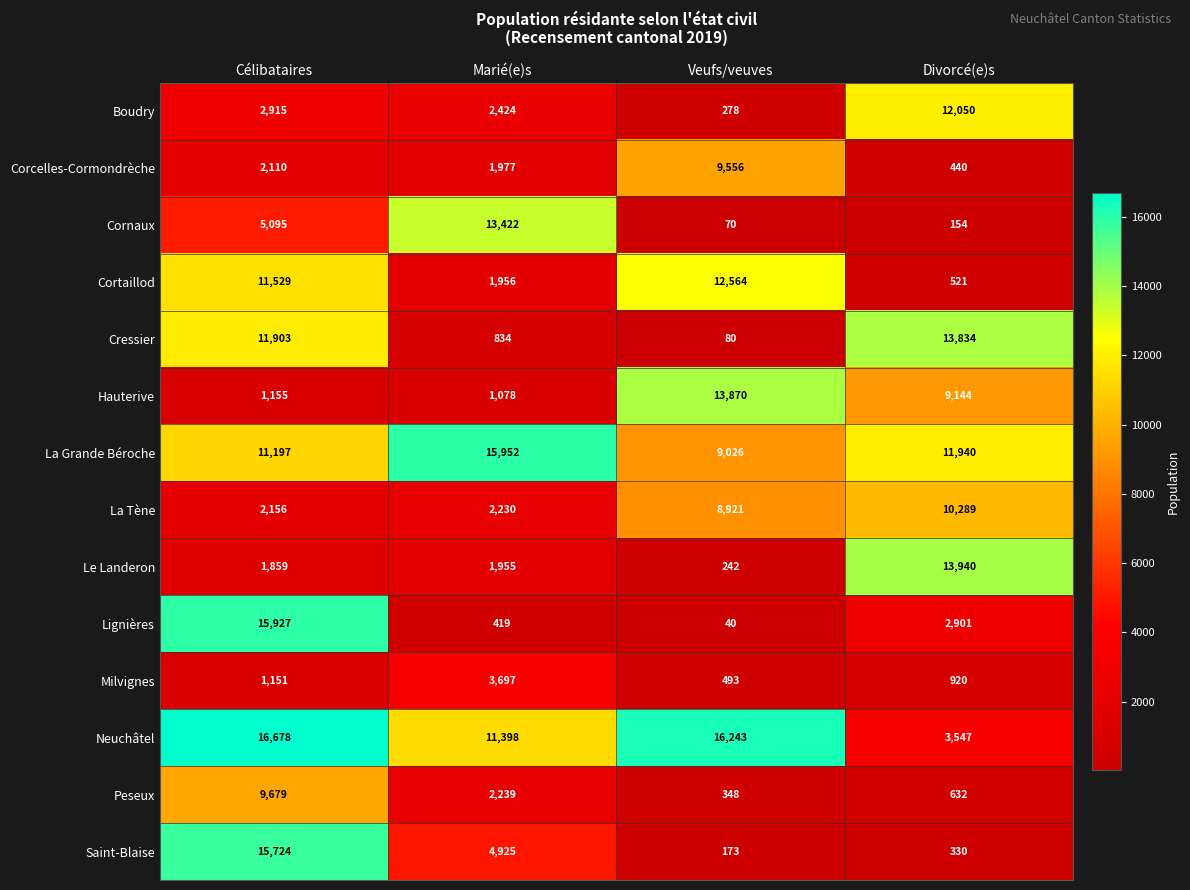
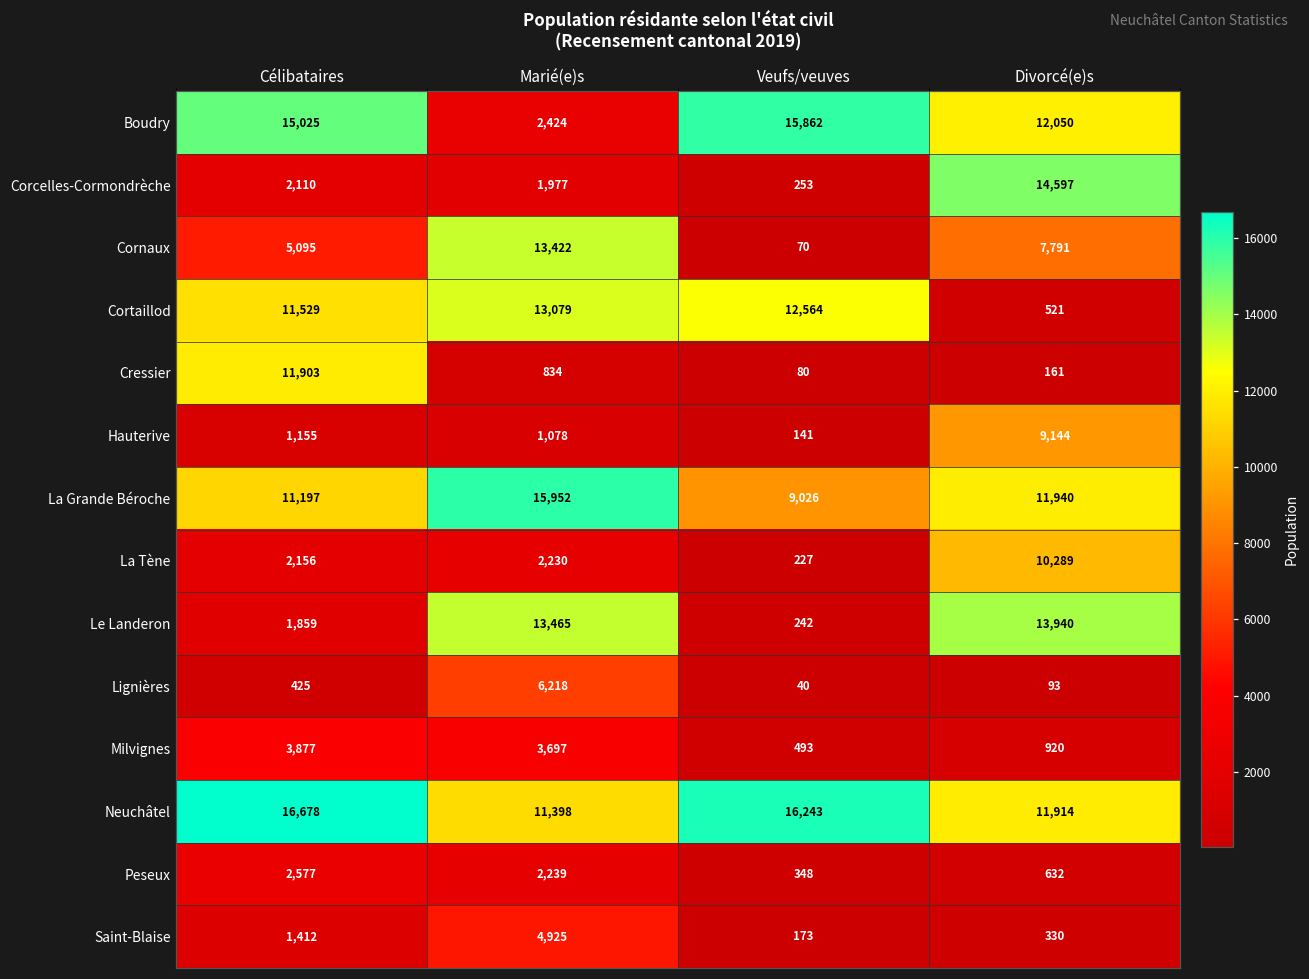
Boudry, Célibataires: 2,915 -> 15,025
Boudry, Veufs/veuves: 278 -> 15,862
Corcelles-Cormondrèche, Veufs/veuves: 9,556 -> 253
Corcelles-Cormondrèche, Divorcé(e)s: 440 -> 14,597
Cornaux, Divorcé(e)s: 154 -> 7,791
Cortaillod, Marié(e)s: 1,956 -> 13,079
Cressier, Divorcé(e)s: 13,834 -> 161
Hauterive, Veufs/veuves: 13,870 -> 141
La Tène, Veufs/veuves: 8,921 -> 227
Le Landeron, Marié(e)s: 1,955 -> 13,465
Lignières, Célibataires: 15,927 -> 425
Lignières, Marié(e)s: 419 -> 6,218
Lignières, Divorcé(e)s: 2,901 -> 93
Milvignes, Célibataires: 1,151 -> 3,877
Neuchâtel, Divorcé(e)s: 3,547 -> 11,914
Peseux, Célibataires: 9,679 -> 2,577
Saint-Blaise, Célibataires: 15,724 -> 1,412
